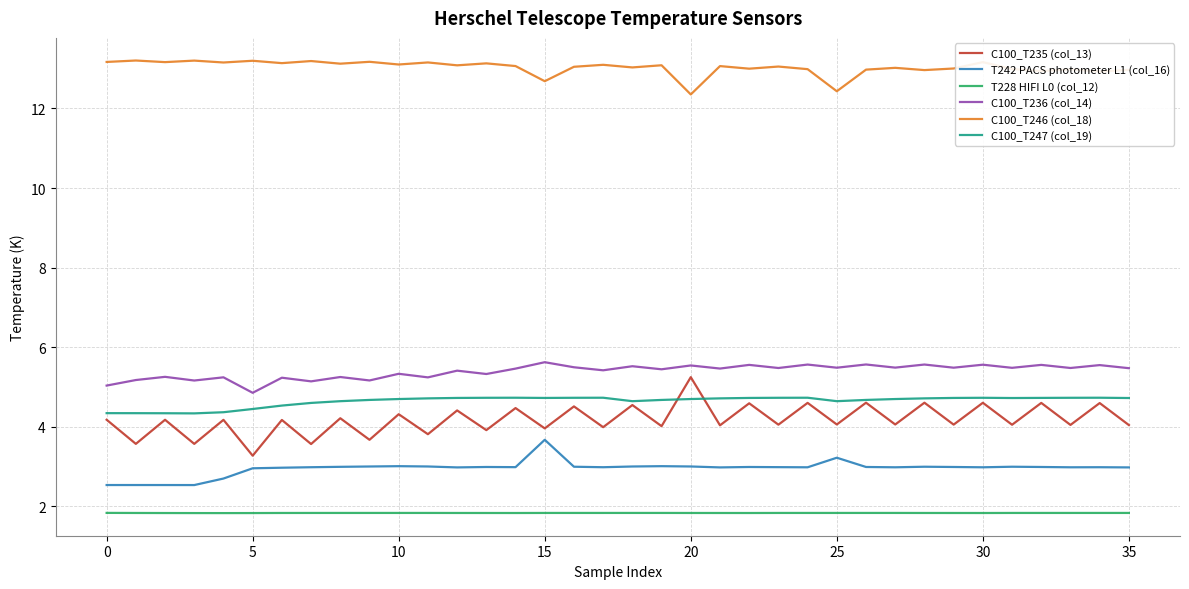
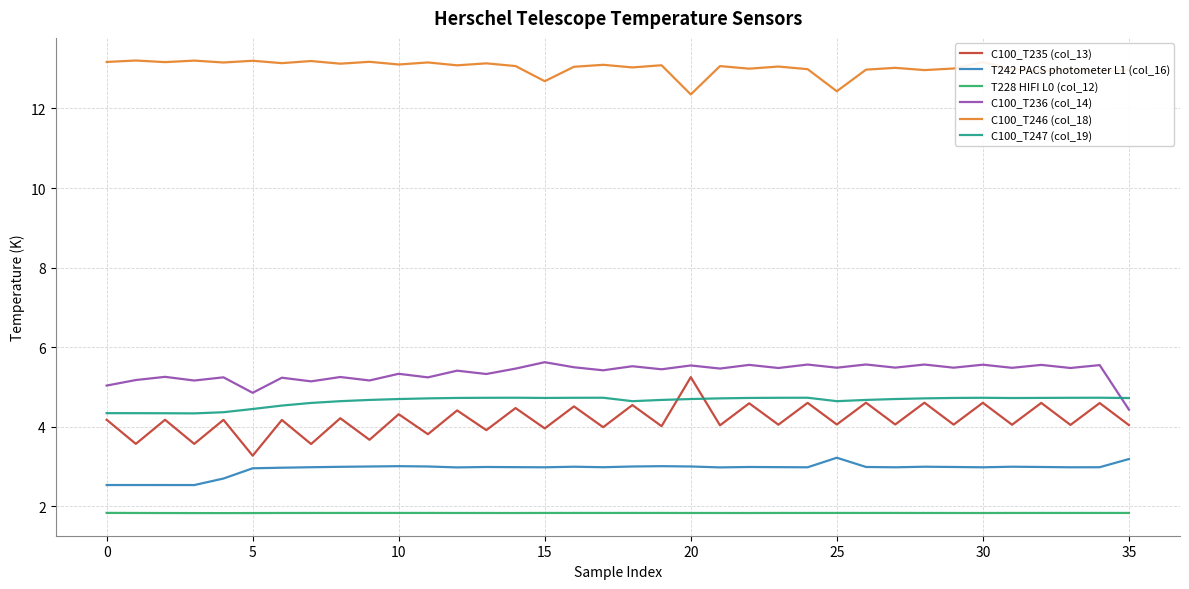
T242 PACS photometer L1 (col_16), 15: 3.7 -> 3.0
T242 PACS photometer L1 (col_16), 35: 3.0 -> 3.2
C100_T236 (col_14), 35: 5.5 -> 4.4
